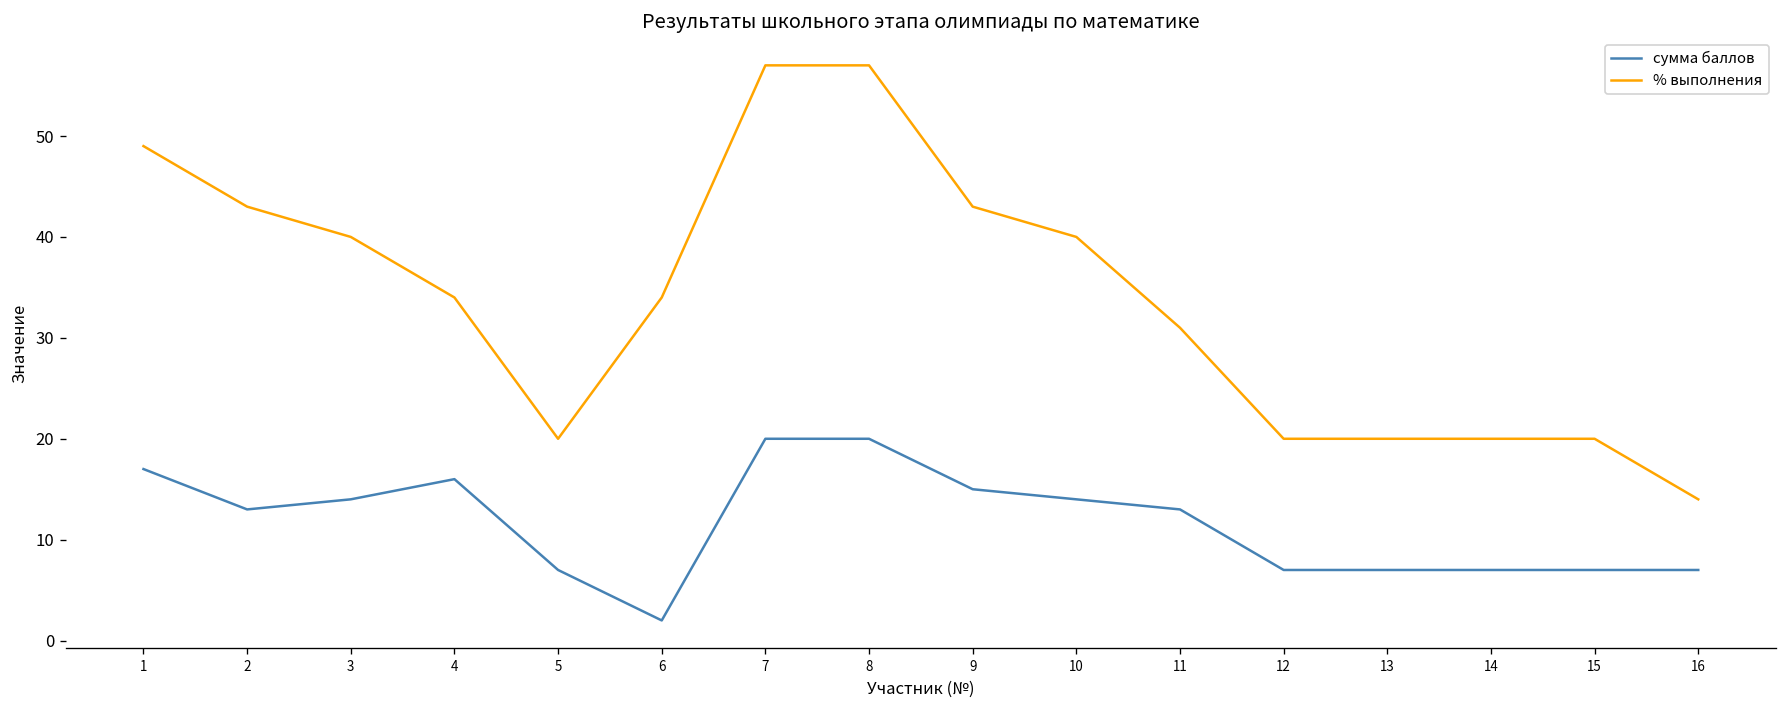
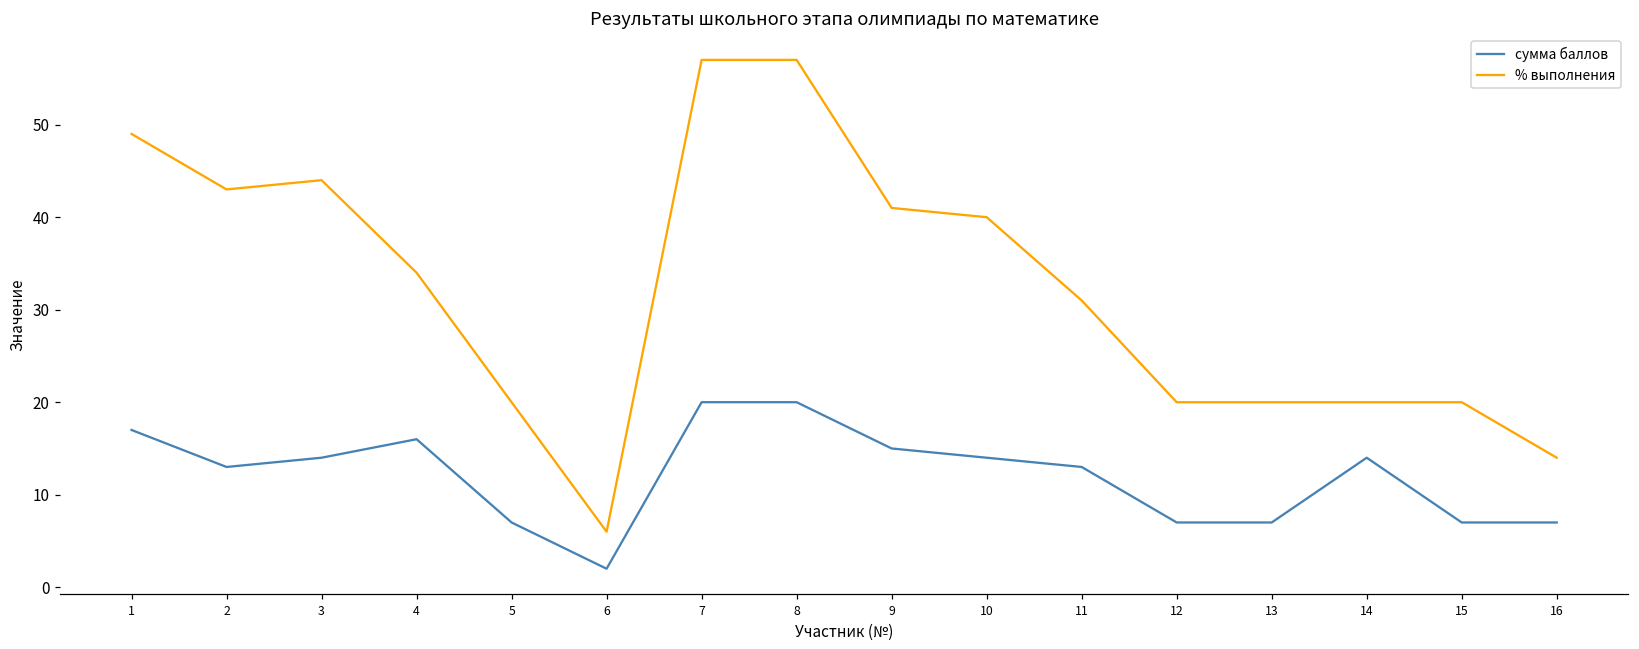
% выполнения, 3: 40 -> 44
% выполнения, 6: 34 -> 6
% выполнения, 9: 43 -> 41
сумма баллов, 14: 7 -> 14
